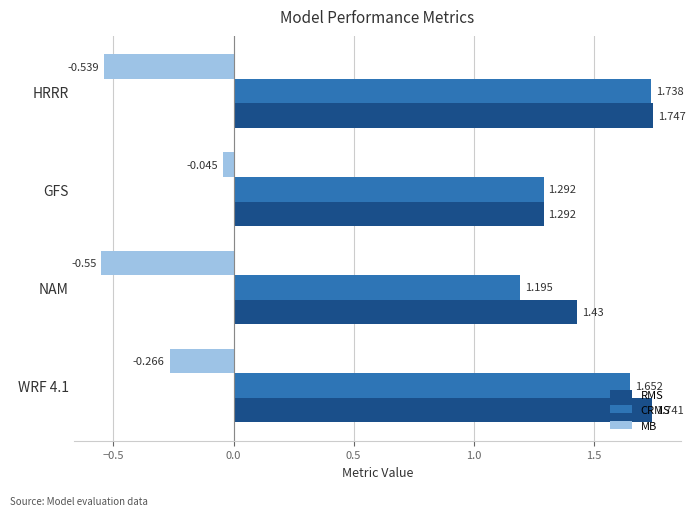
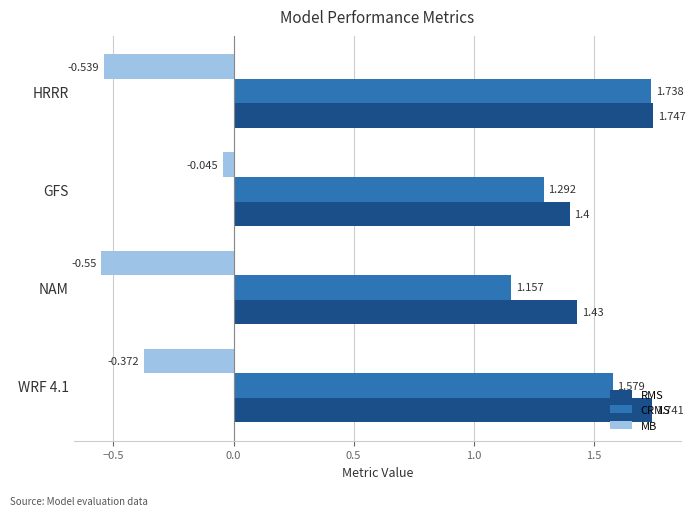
RMS, GFS: 1.292 -> 1.4
CRMS, NAM: 1.195 -> 1.157
MB, WRF 4.1: -0.266 -> -0.372
CRMS, WRF 4.1: 1.652 -> 1.579
